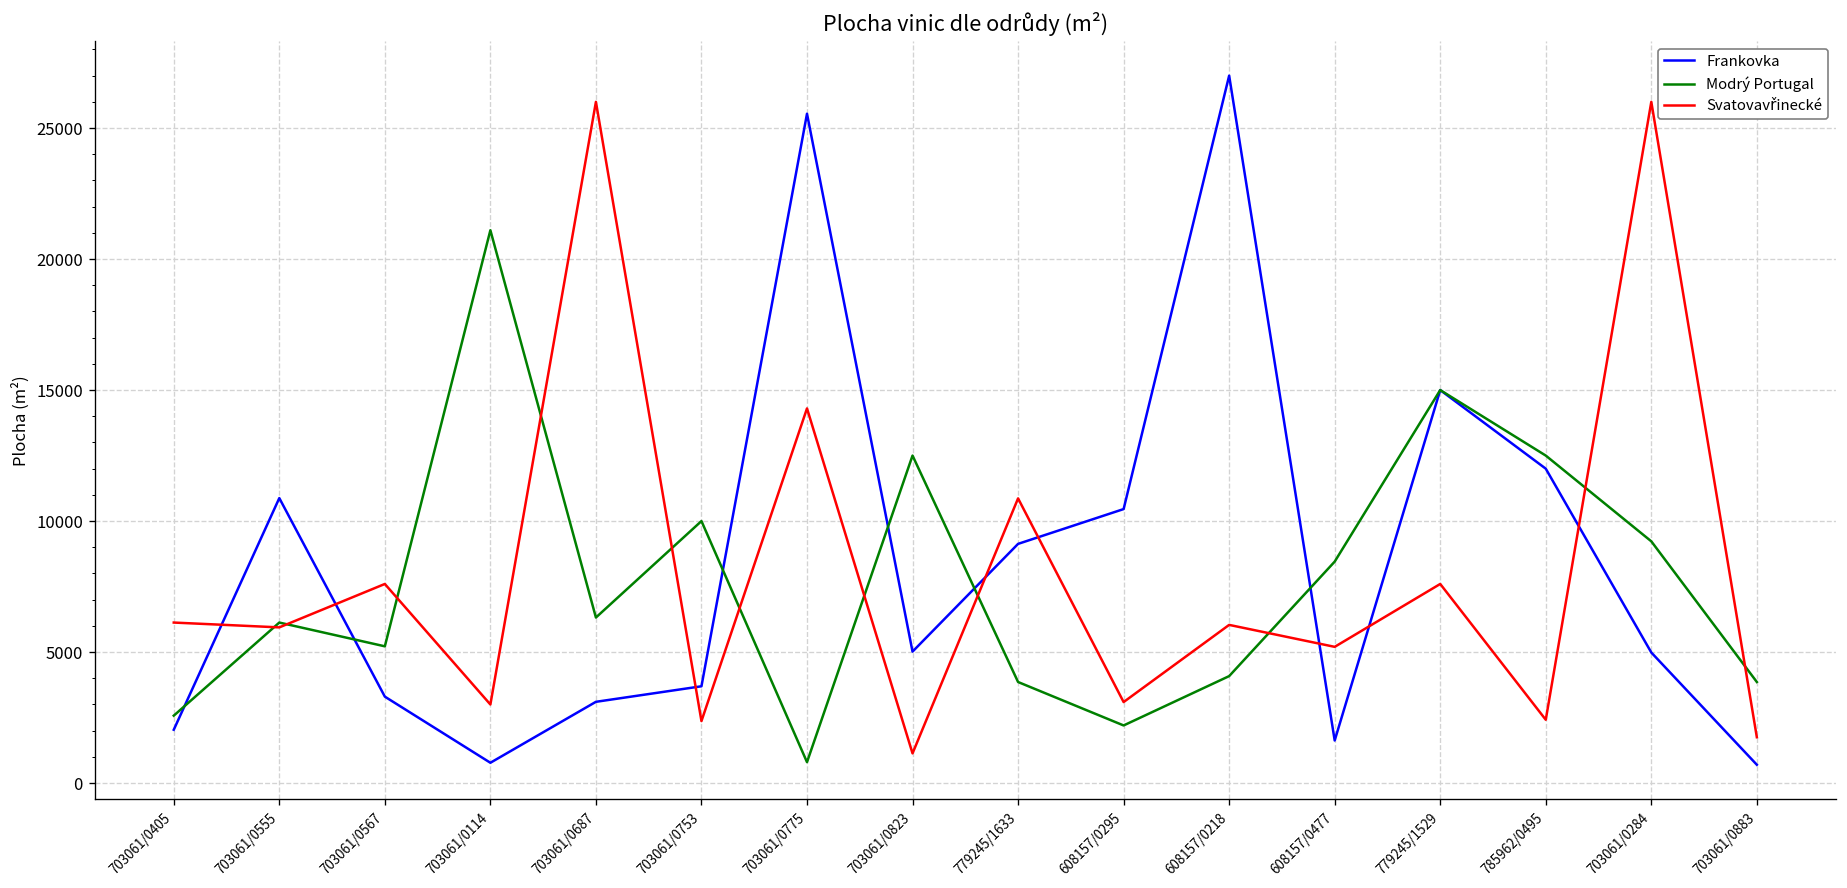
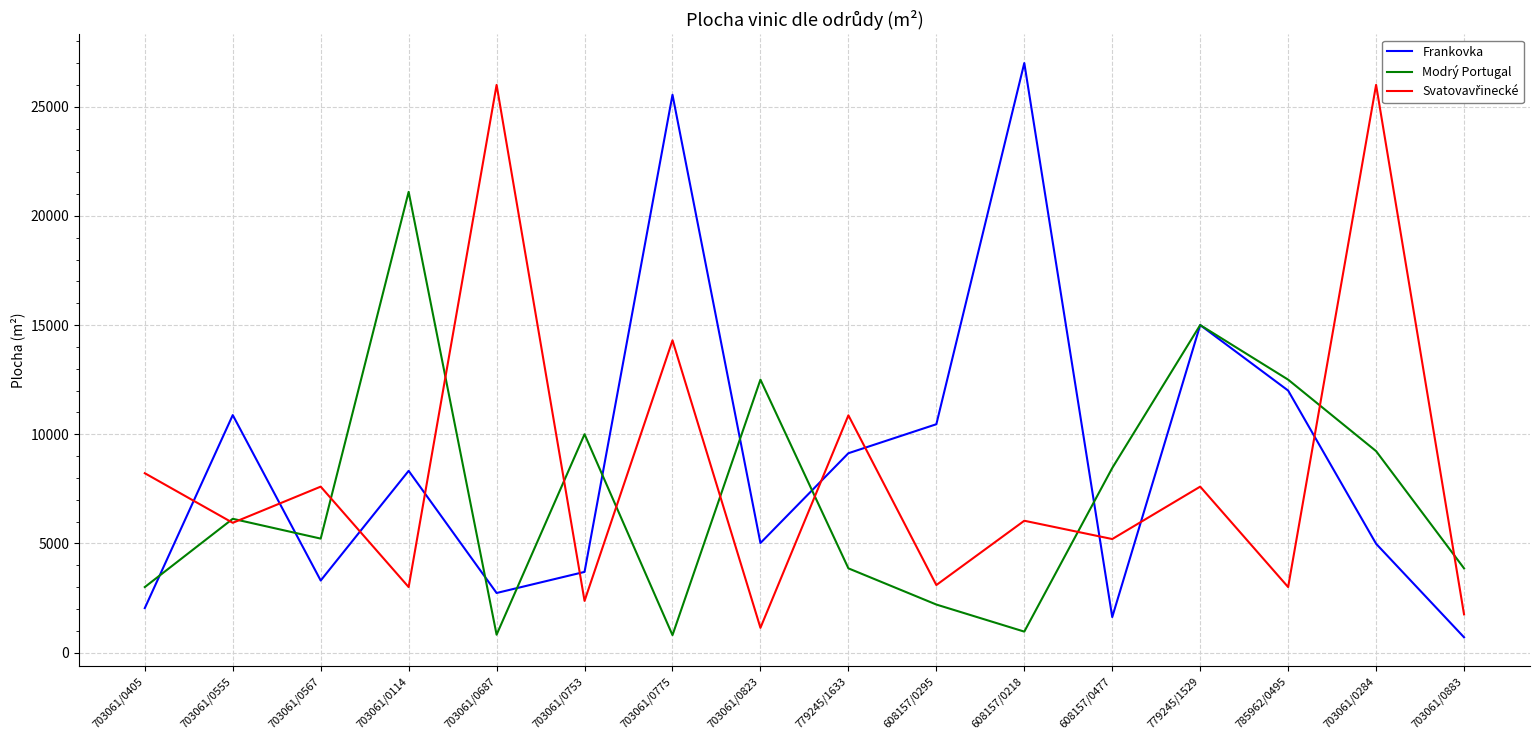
Modrý Portugal, 703061/0405: 2600 -> 3000
Svatovavřinecké, 703061/0405: 6100 -> 8200
Frankovka, 703061/0114: 800 -> 8300
Frankovka, 703061/0687: 3100 -> 2700
Modrý Portugal, 703061/0687: 6300 -> 800
Modrý Portugal, 608157/0218: 4100 -> 1000
Svatovavřinecké, 785962/0495: 2400 -> 3000
